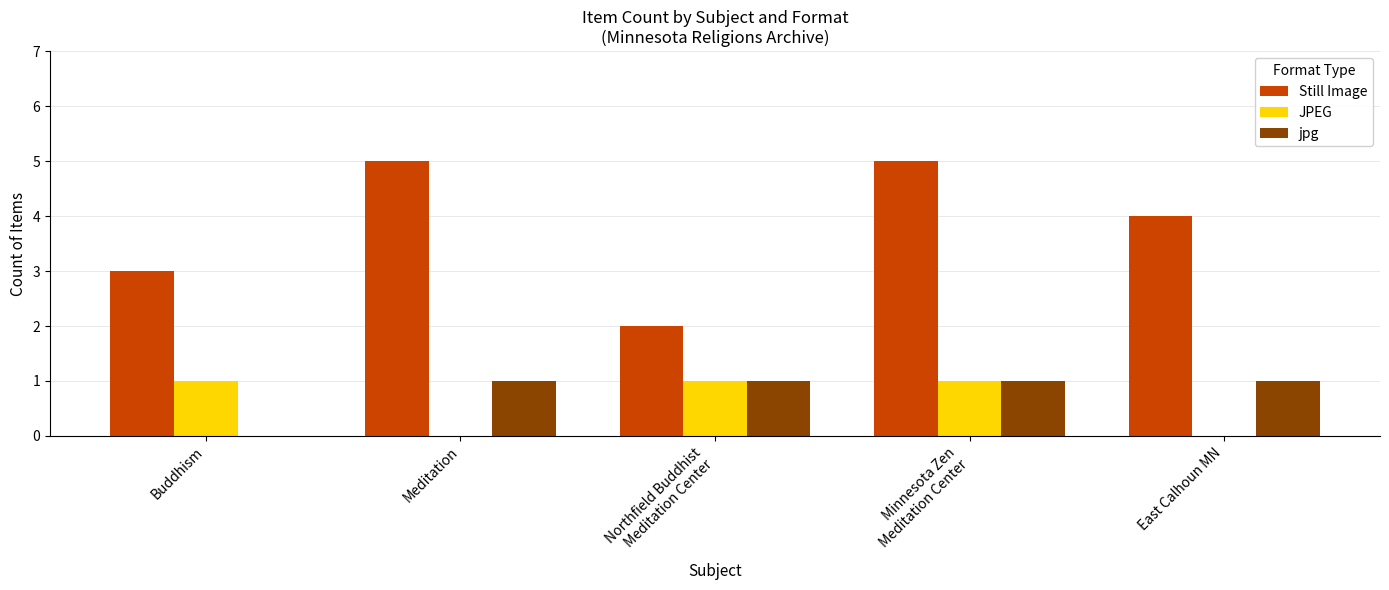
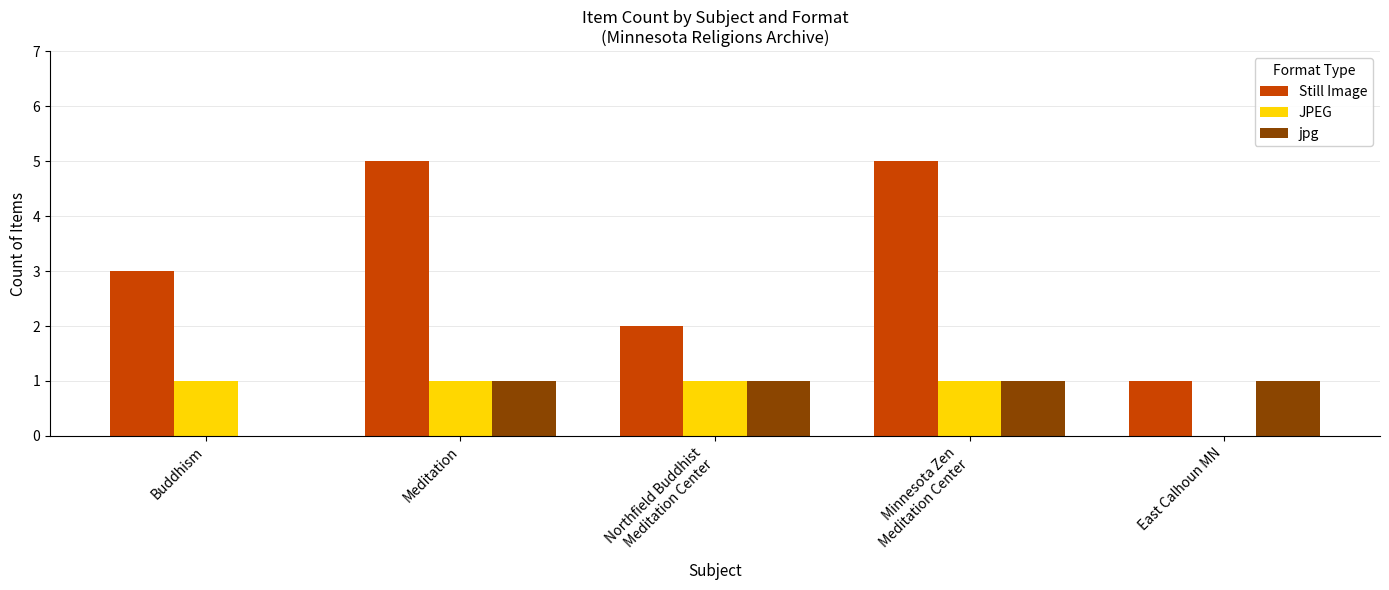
JPEG, Meditation: 0 -> 1
Still Image, East Calhoun MN: 4 -> 1
